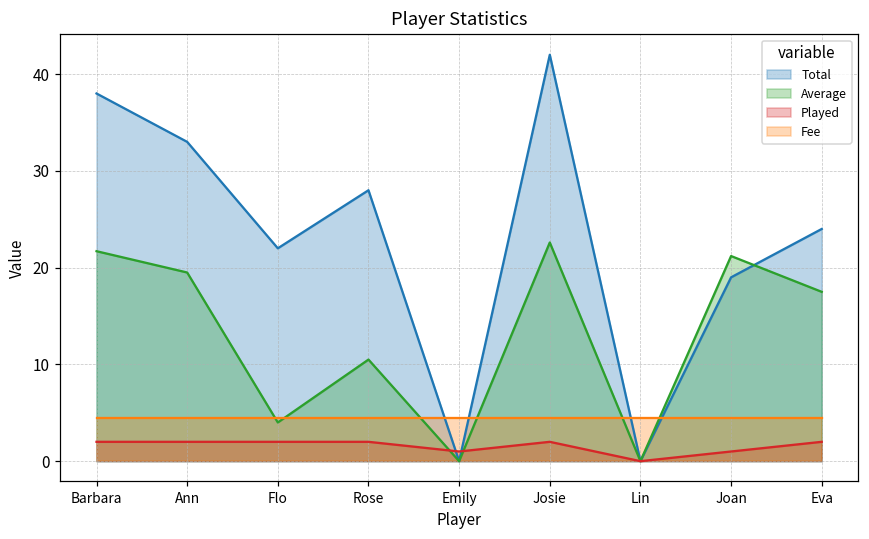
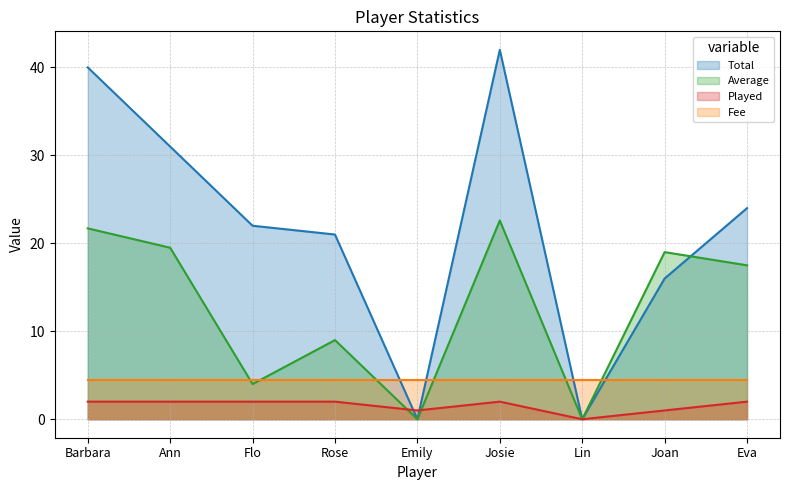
Total, Barbara: 38 -> 40
Total, Ann: 33 -> 31
Total, Rose: 28 -> 21
Average, Rose: 11 -> 9
Total, Joan: 19 -> 16
Average, Joan: 21 -> 19
